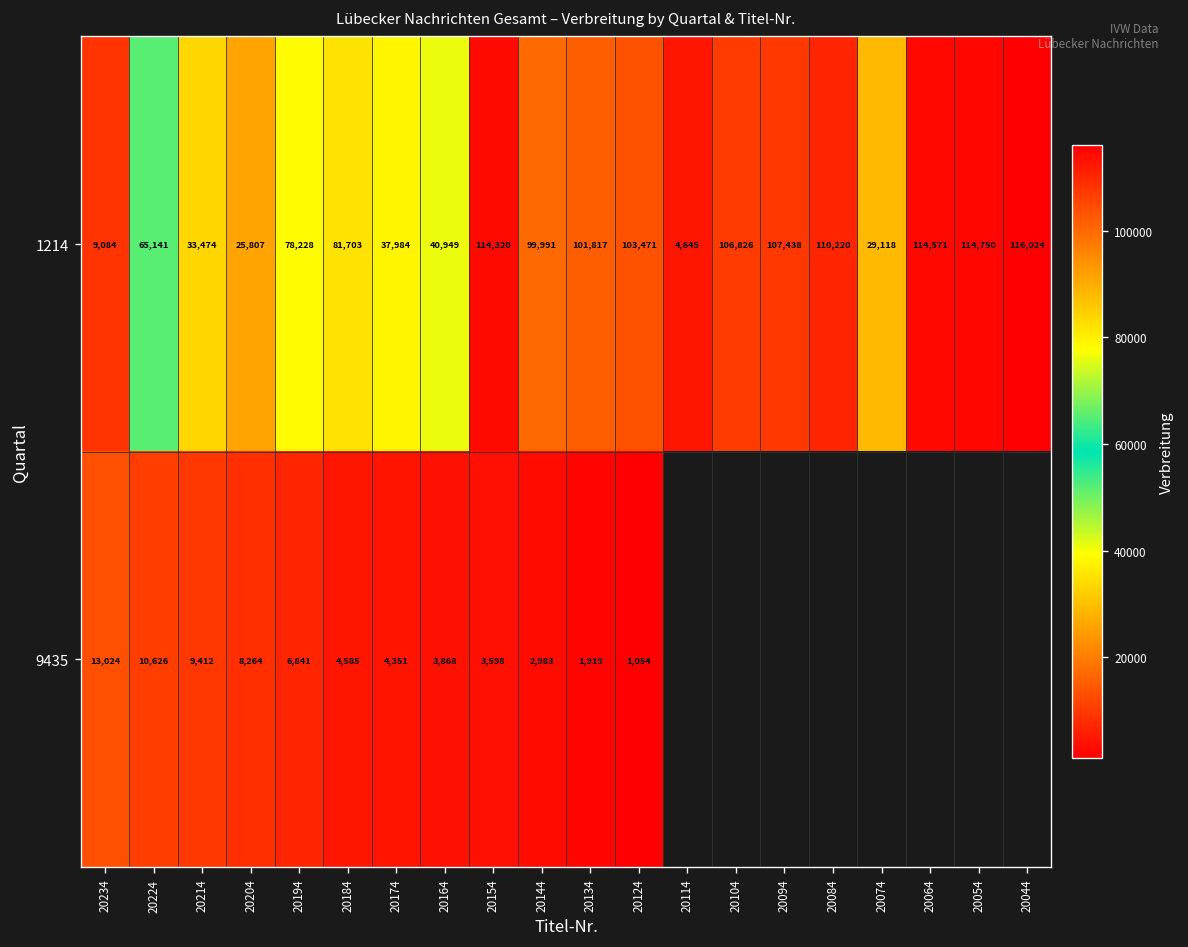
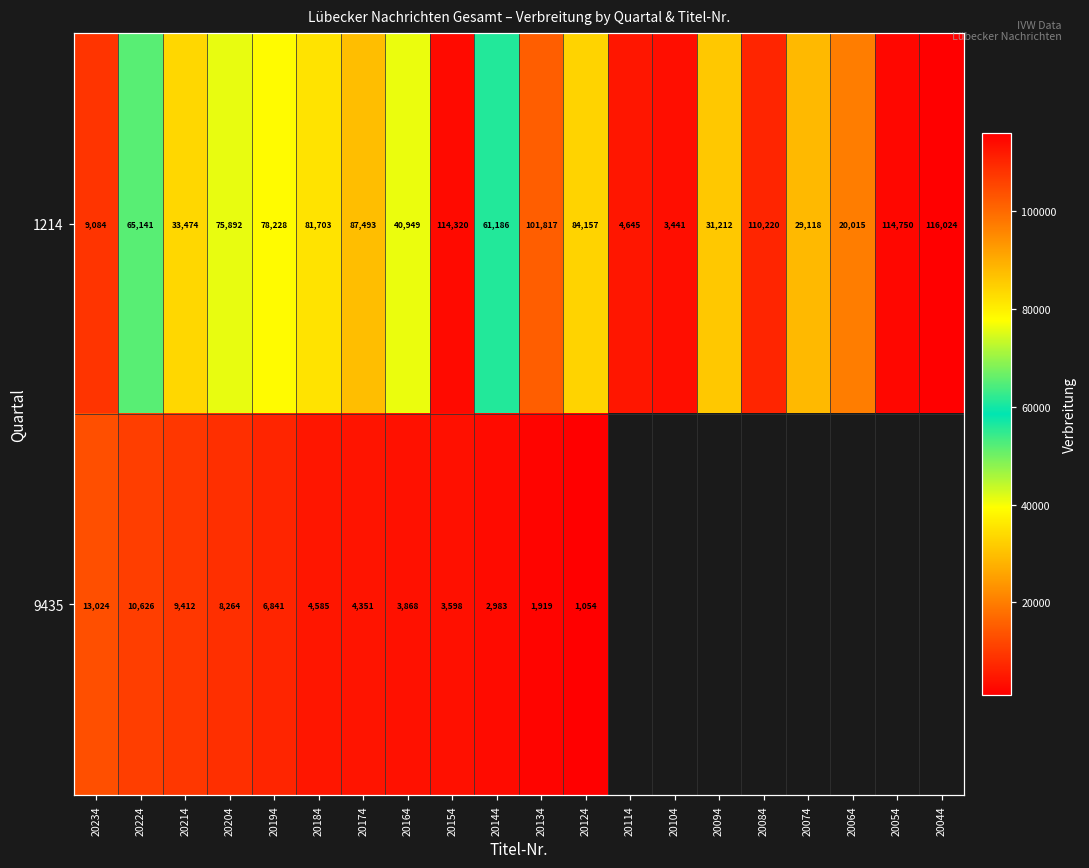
1214, 20204: 25,807 -> 75,892
1214, 20174: 37,984 -> 87,493
1214, 20144: 99,991 -> 61,186
1214, 20124: 103,471 -> 84,157
1214, 20104: 106,826 -> 3,441
1214, 20094: 107,438 -> 31,212
1214, 20064: 114,571 -> 20,015
